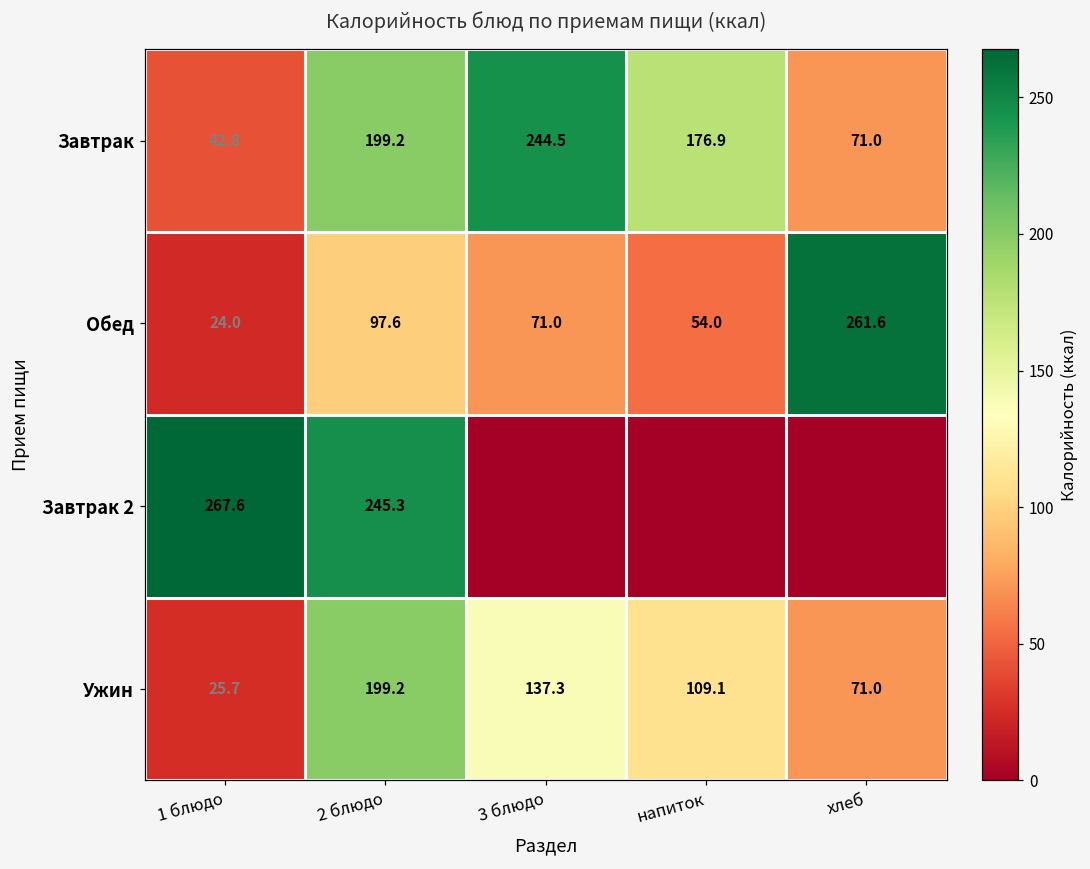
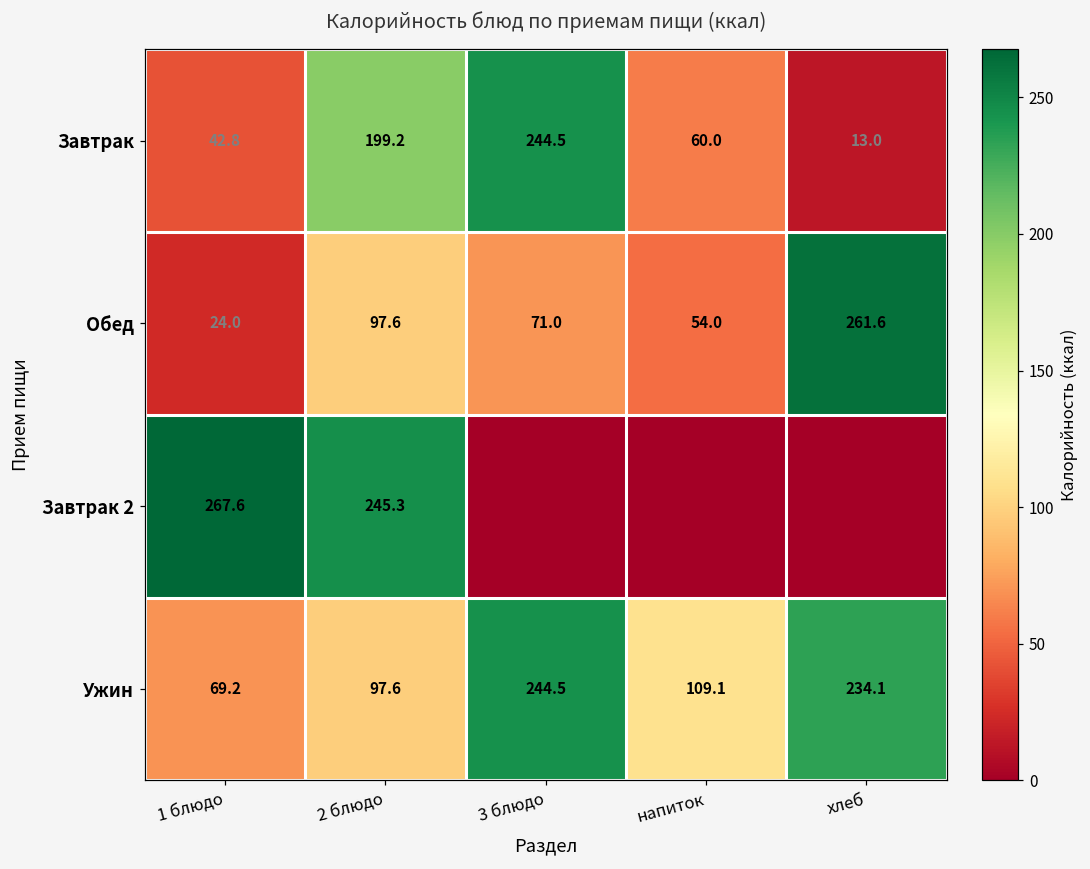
Завтрак, напиток: 176.9 -> 60.0
Завтрак, хлеб: 71.0 -> 13.0
Ужин, 1 блюдо: 25.7 -> 69.2
Ужин, 2 блюдо: 199.2 -> 97.6
Ужин, 3 блюдо: 137.3 -> 244.5
Ужин, хлеб: 71.0 -> 234.1
